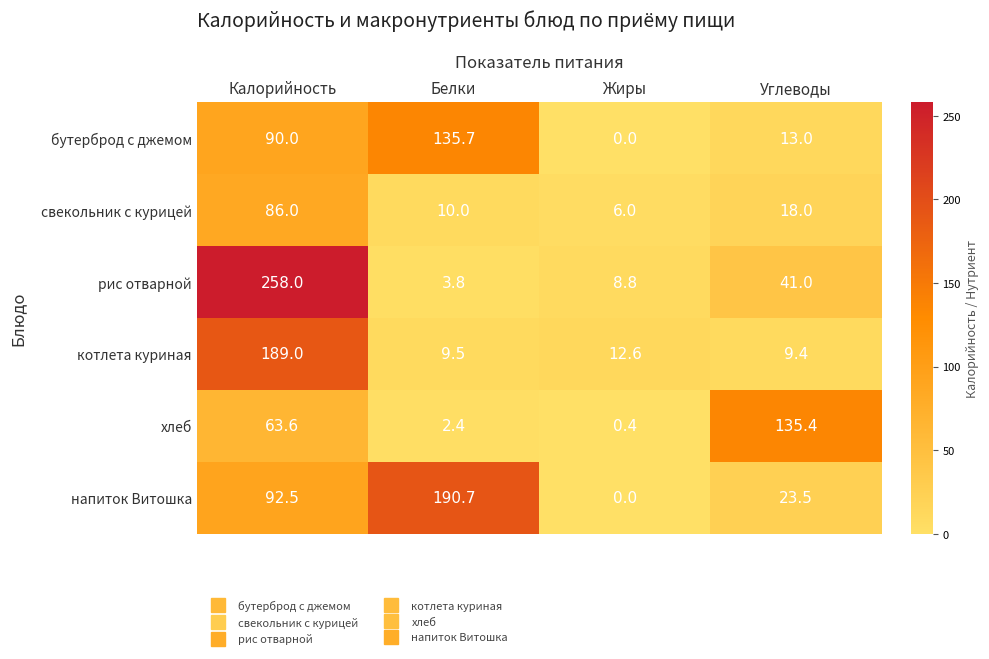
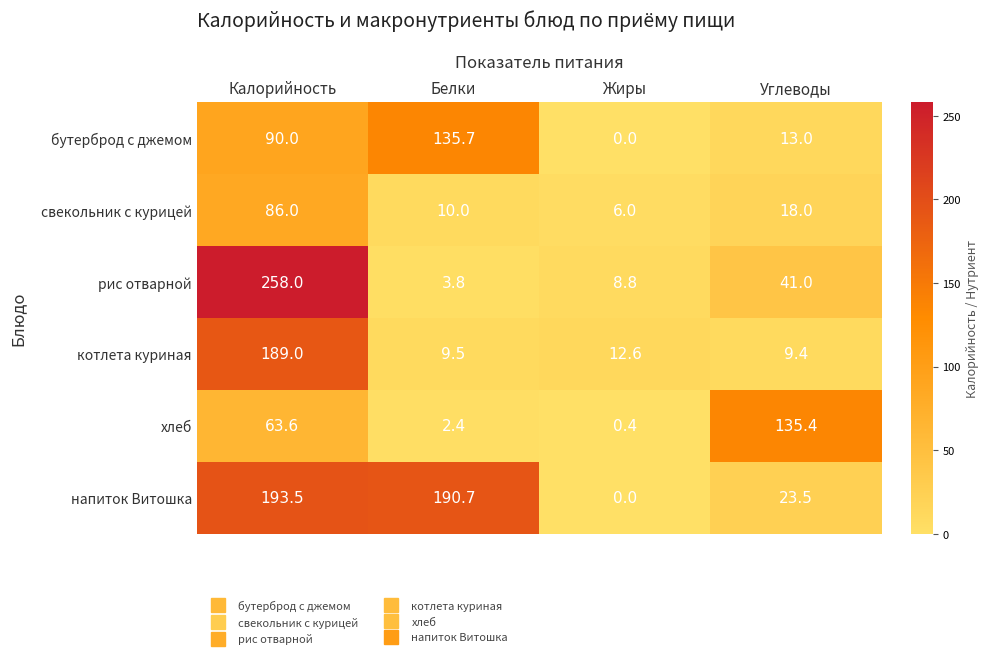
напиток Витошка, Калорийность: 92.5 -> 193.5
